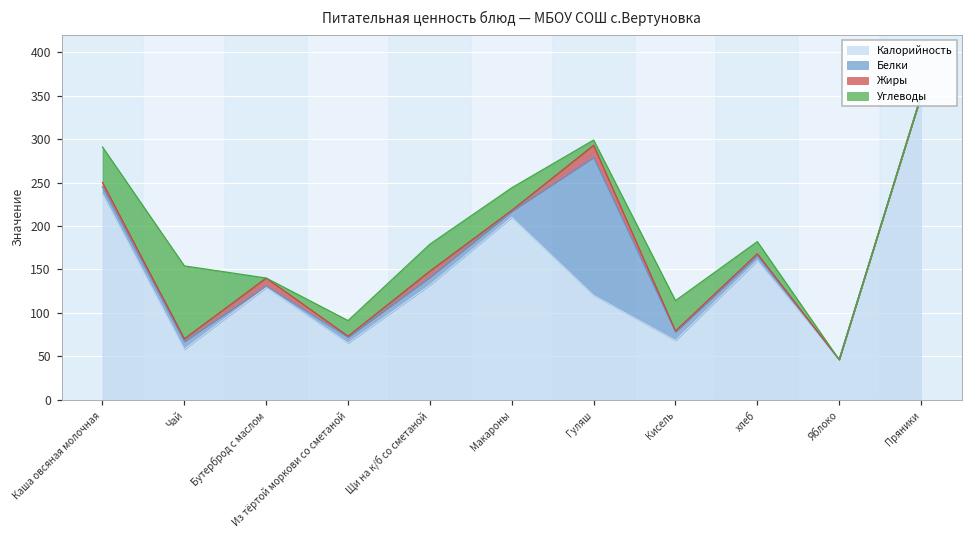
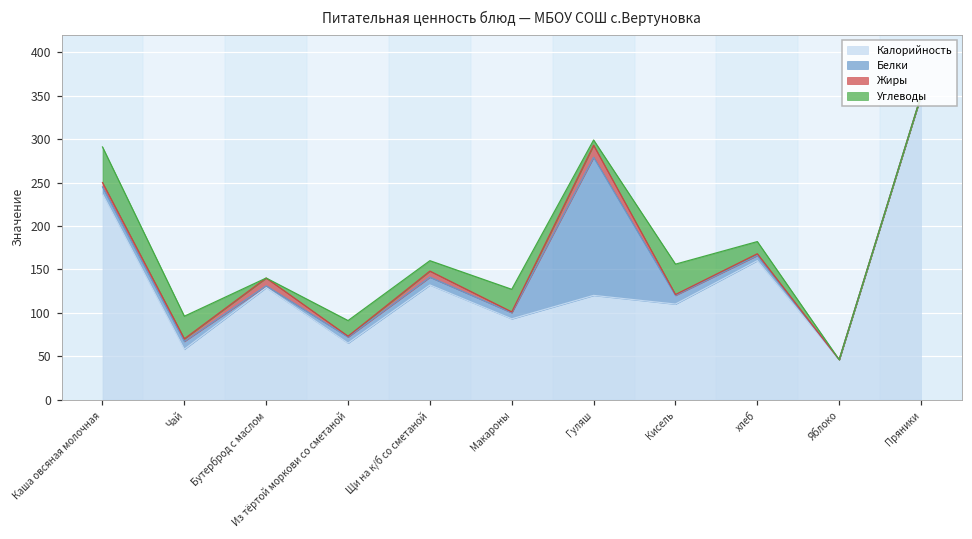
Углеводы, Чай: 80 -> 30
Углеводы, Щи на к/б со сметаной: 30 -> 10
Калорийность, Макароны: 210 -> 90
Калорийность, Кисель: 70 -> 110
